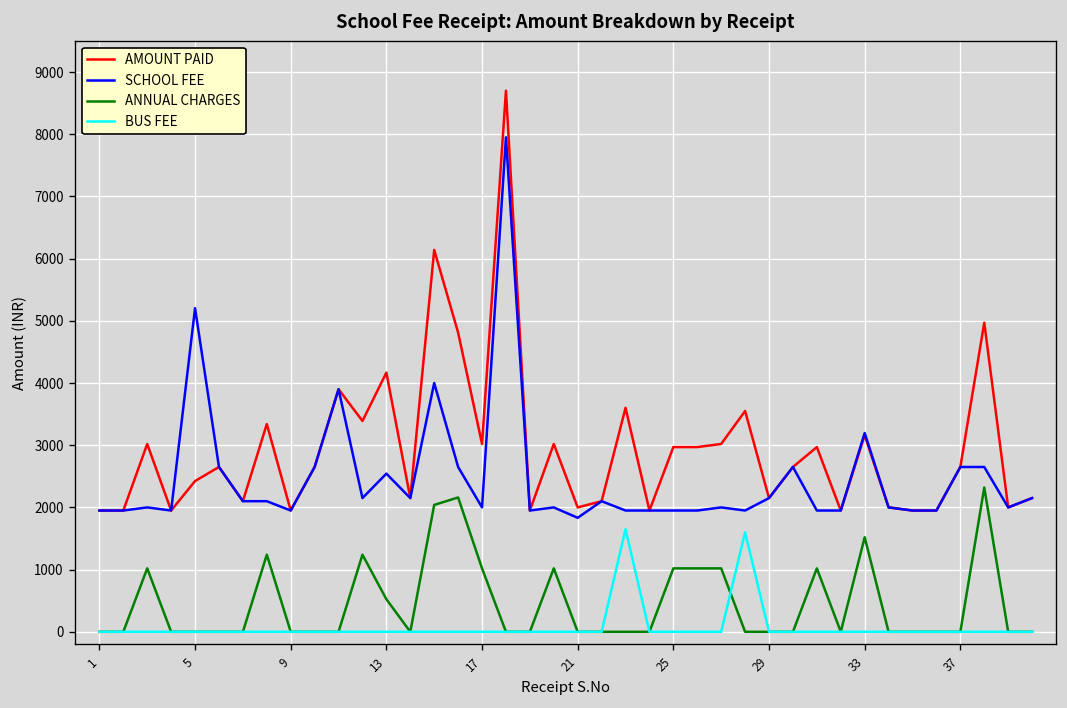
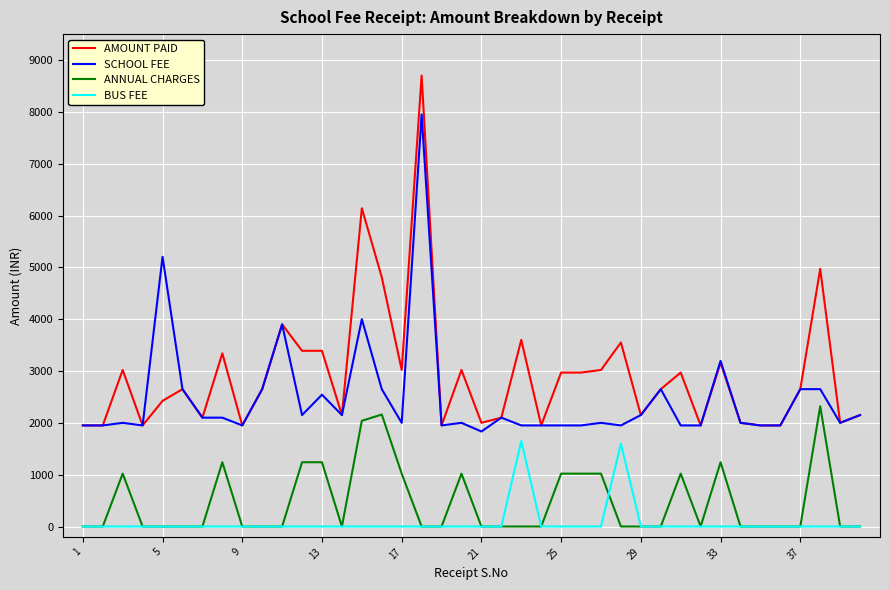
AMOUNT PAID, 13: 4200 -> 3400
ANNUAL CHARGES, 13: 500 -> 1200
ANNUAL CHARGES, 33: 1500 -> 1200
